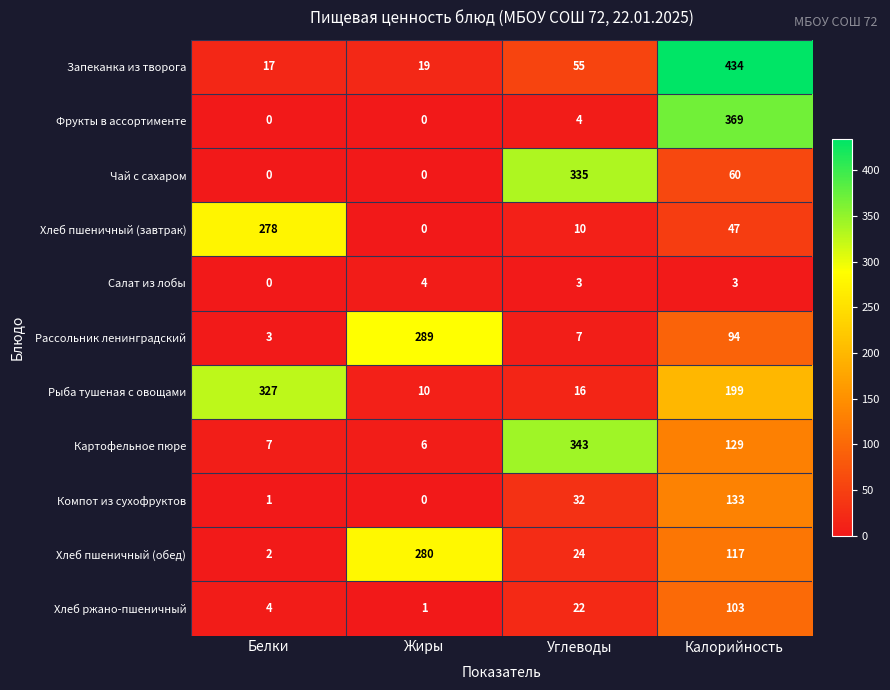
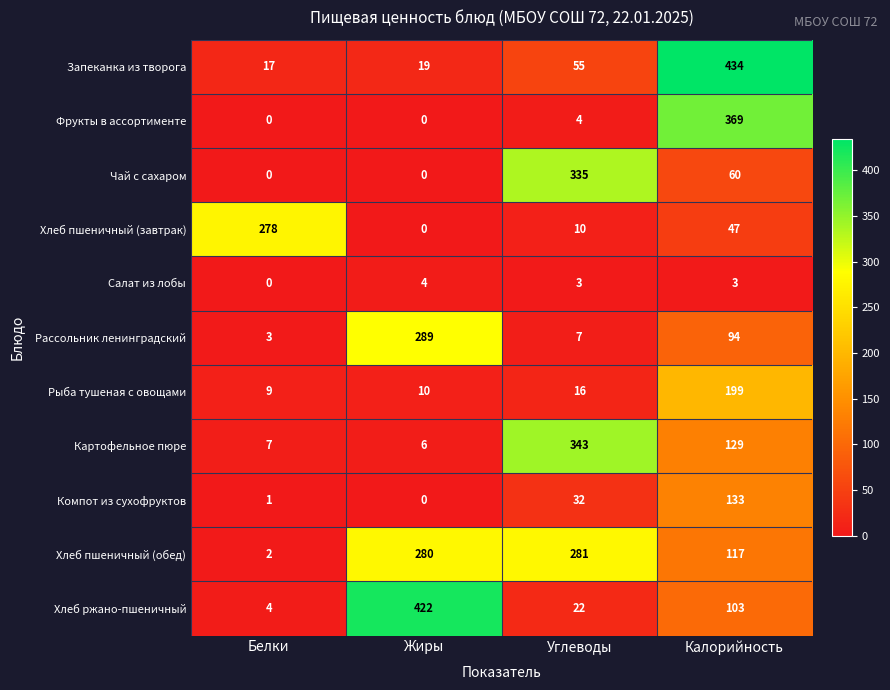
Рыба тушеная с овощами, Белки: 327 -> 9
Хлеб пшеничный (обед), Углеводы: 24 -> 281
Хлеб ржано-пшеничный, Жиры: 1 -> 422
